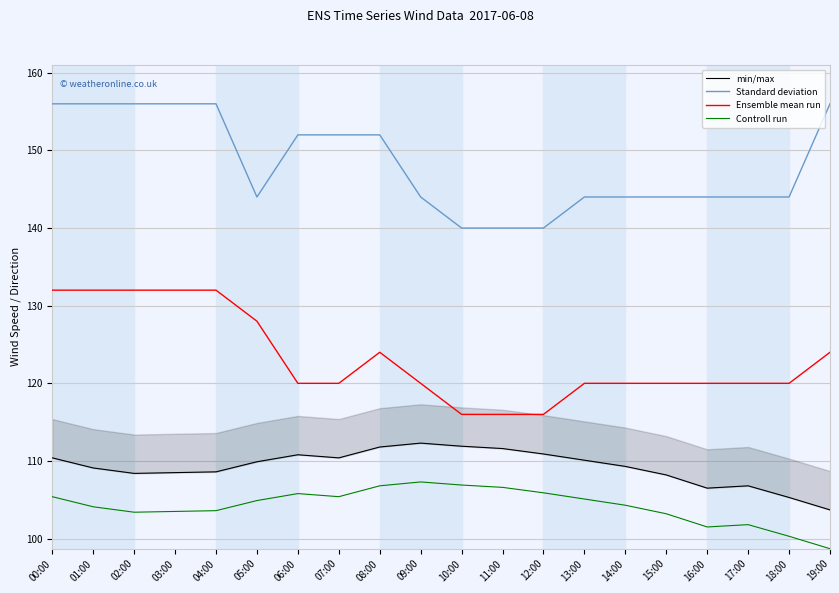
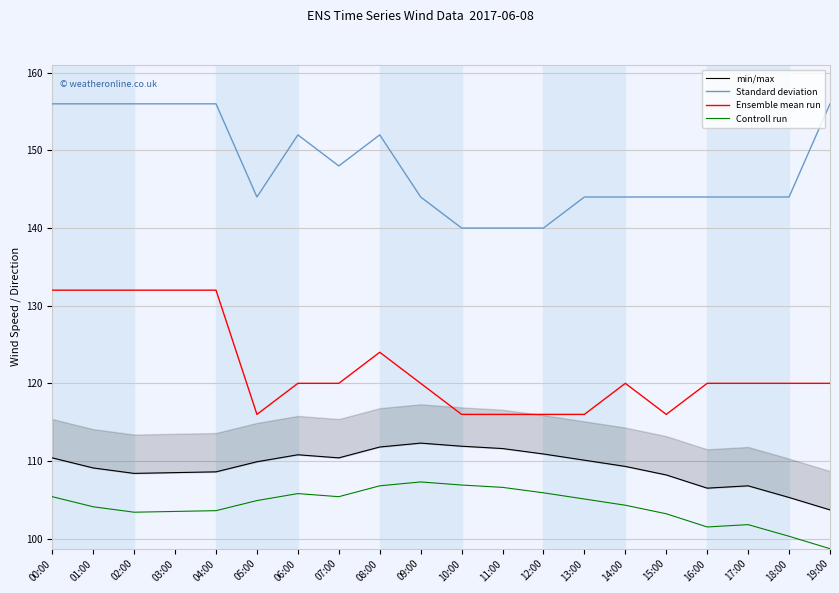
Ensemble mean run, 05:00: 128 -> 116
Standard deviation, 07:00: 152 -> 148
Ensemble mean run, 13:00: 120 -> 116
Ensemble mean run, 15:00: 120 -> 116
Ensemble mean run, 19:00: 124 -> 120
